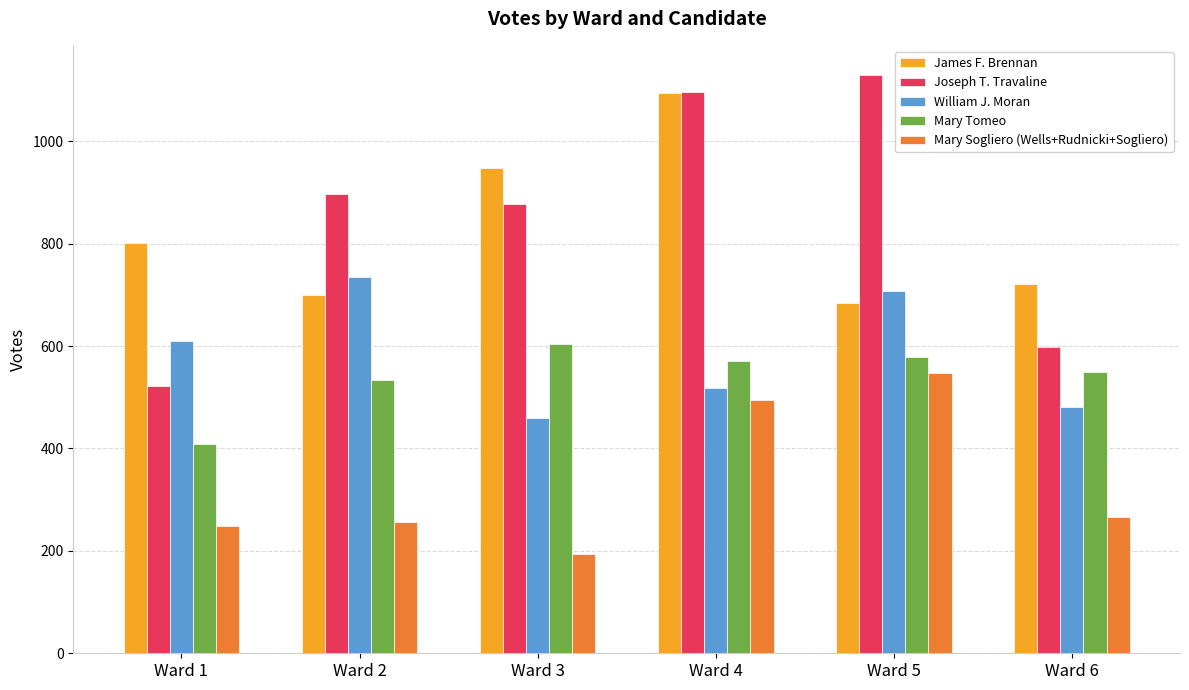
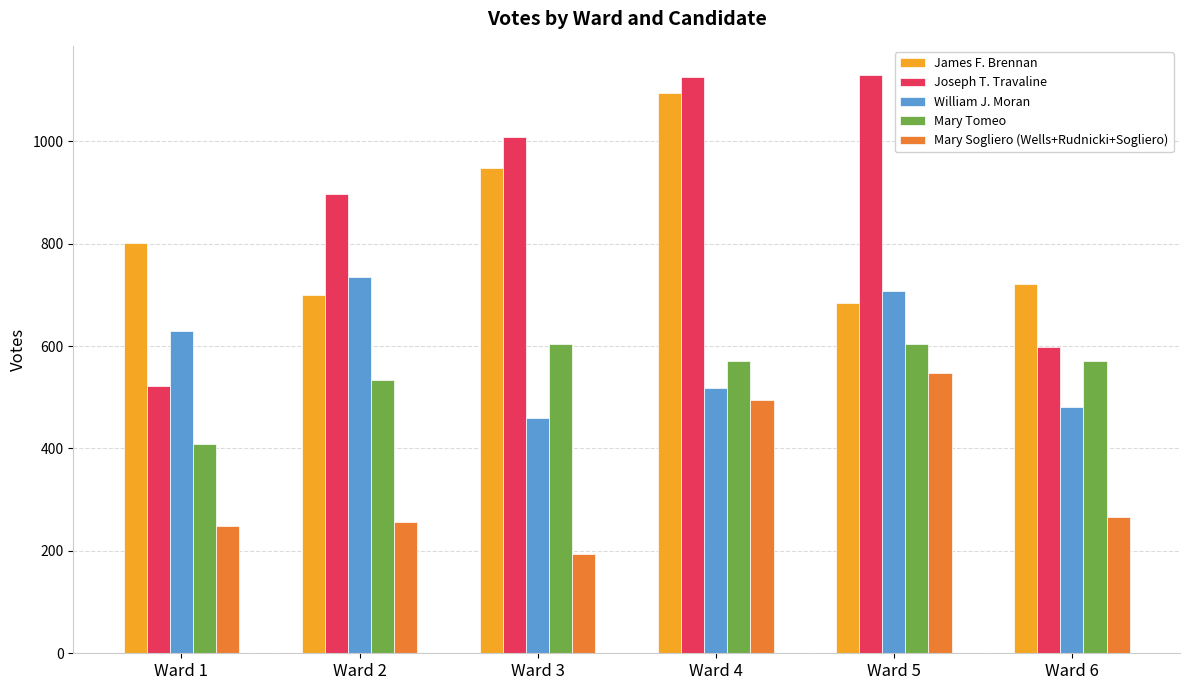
William J. Moran, Ward 1: 610 -> 630
Joseph T. Travaline, Ward 3: 880 -> 1010
Joseph T. Travaline, Ward 4: 1100 -> 1130
Mary Tomeo, Ward 5: 580 -> 610
Mary Tomeo, Ward 6: 550 -> 570
